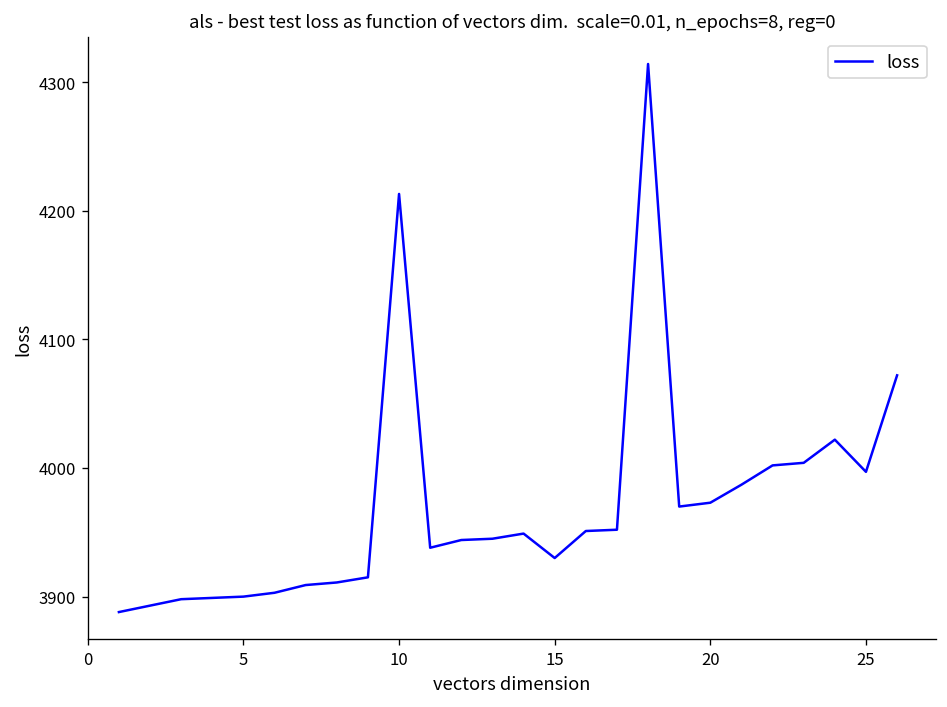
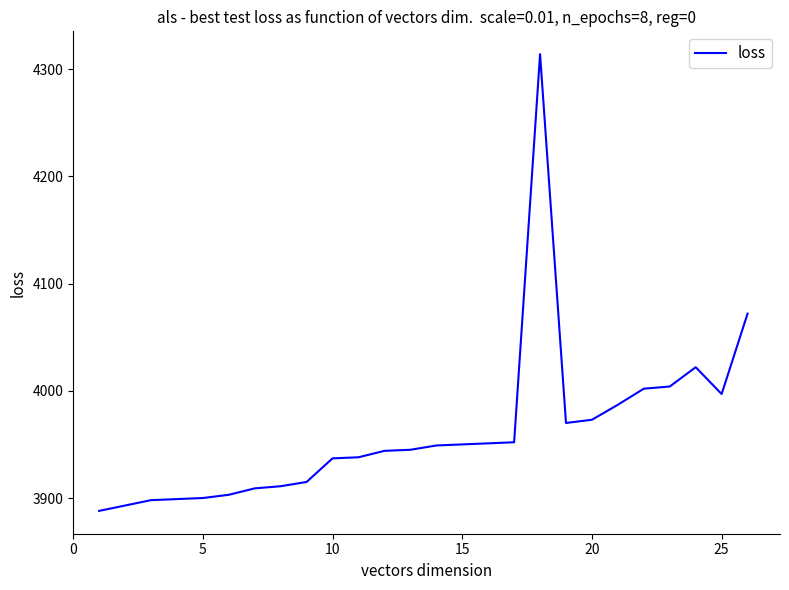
10: 4213 -> 3937
15: 3930 -> 3950
